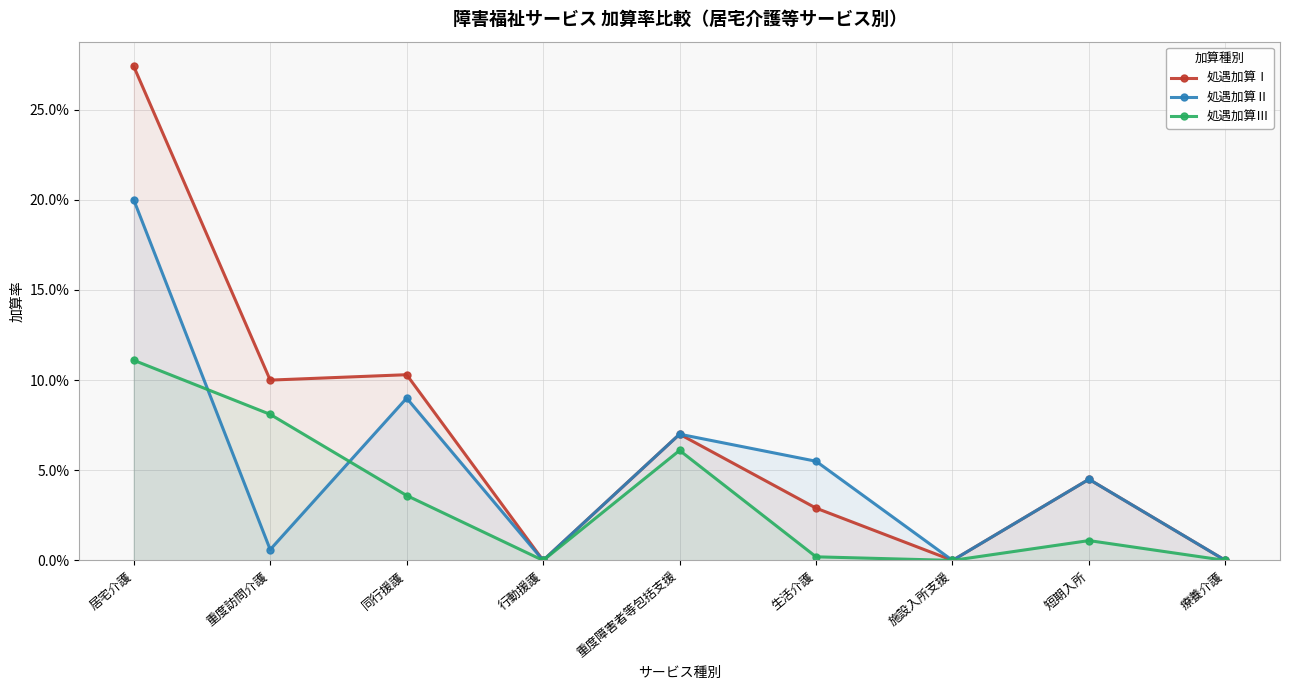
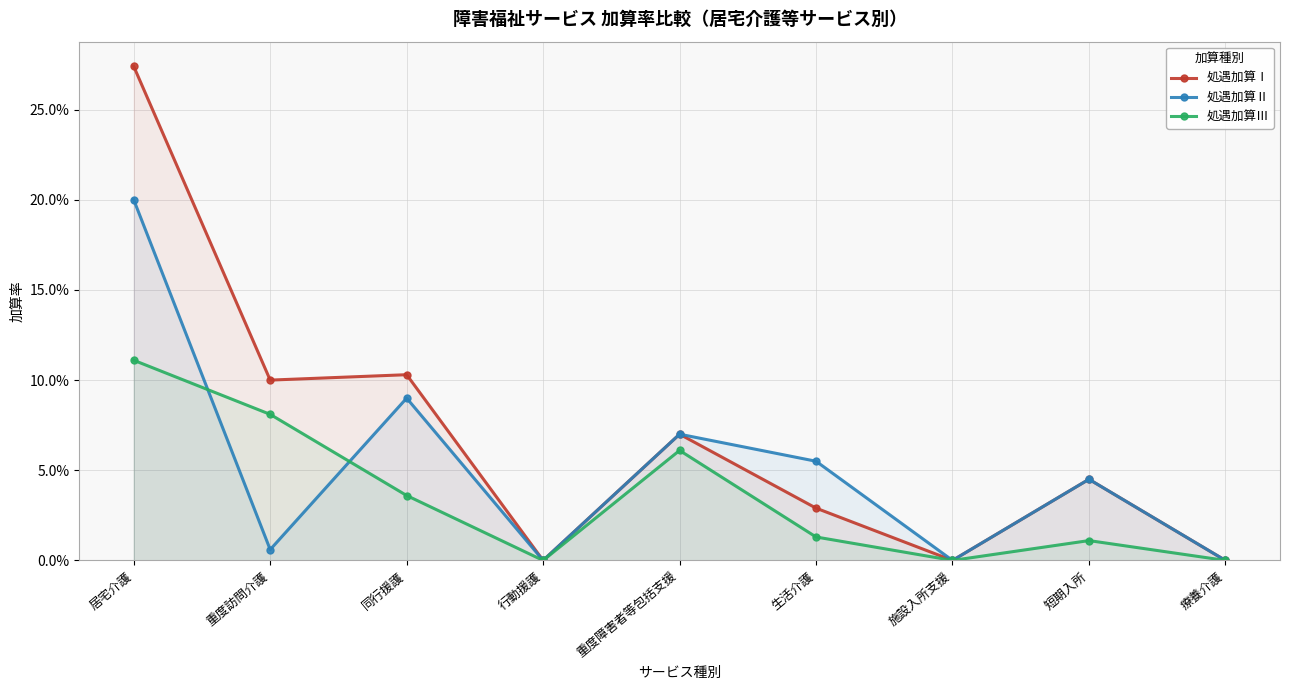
処遇加算Ⅲ, 生活介護: 0.2% -> 1.3%
